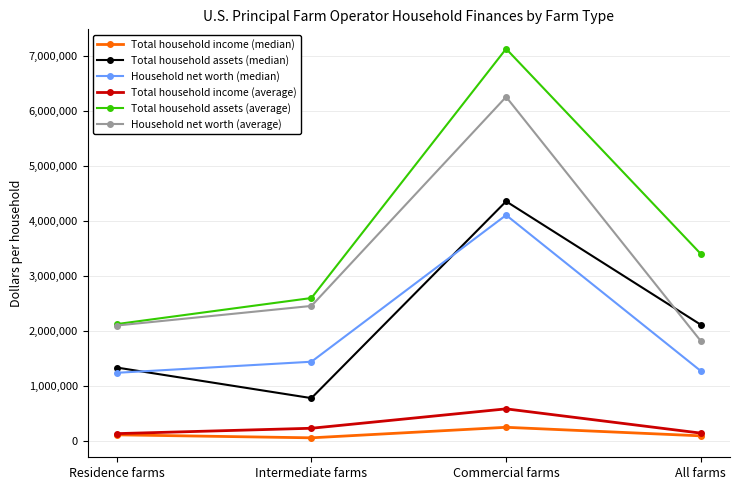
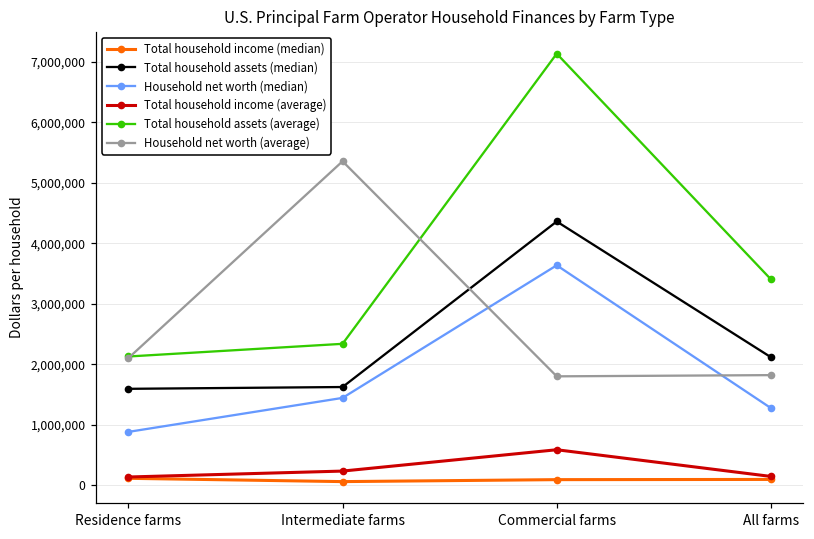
Total household assets (median), Residence farms: 1,300,000 -> 1,600,000
Household net worth (median), Residence farms: 1,200,000 -> 900,000
Total household assets (median), Intermediate farms: 800,000 -> 1,600,000
Total household assets (average), Intermediate farms: 2,600,000 -> 2,300,000
Household net worth (average), Intermediate farms: 2,500,000 -> 5,400,000
Total household income (median), Commercial farms: 300,000 -> 100,000
Household net worth (median), Commercial farms: 4,100,000 -> 3,600,000
Household net worth (average), Commercial farms: 6,300,000 -> 1,800,000
